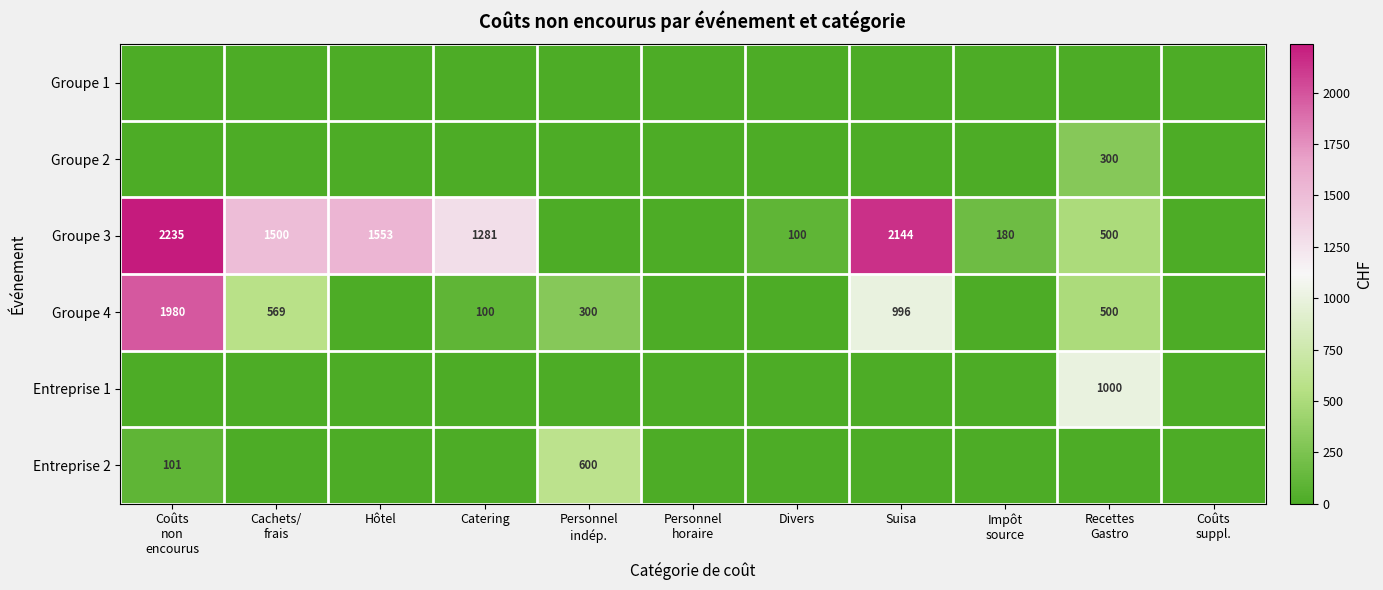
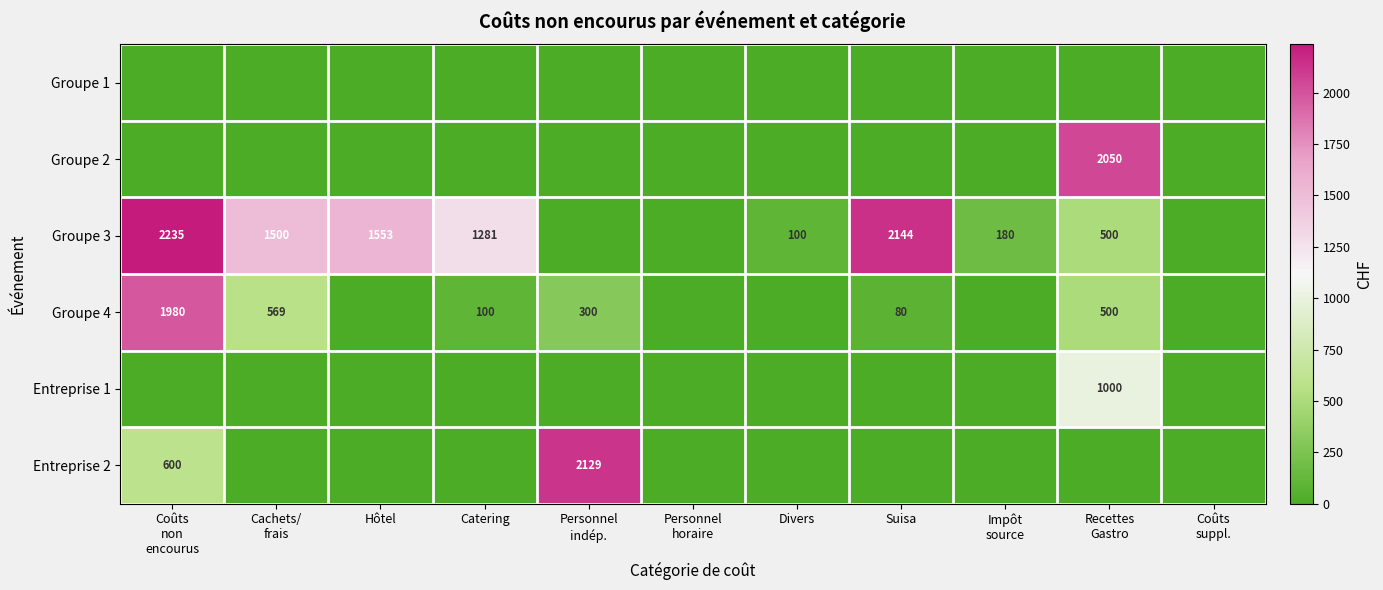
Groupe 2, Recettes Gastro: 300 -> 2050
Groupe 4, Suisa: 996 -> 80
Entreprise 2, Coûts non encourus: 101 -> 600
Entreprise 2, Personnel indép.: 600 -> 2129
